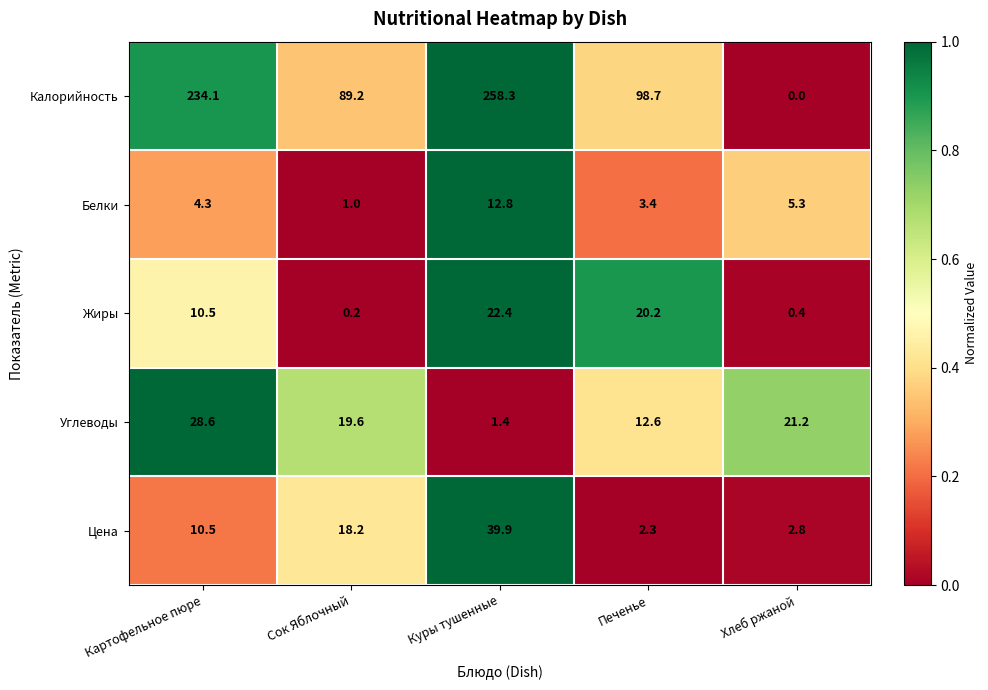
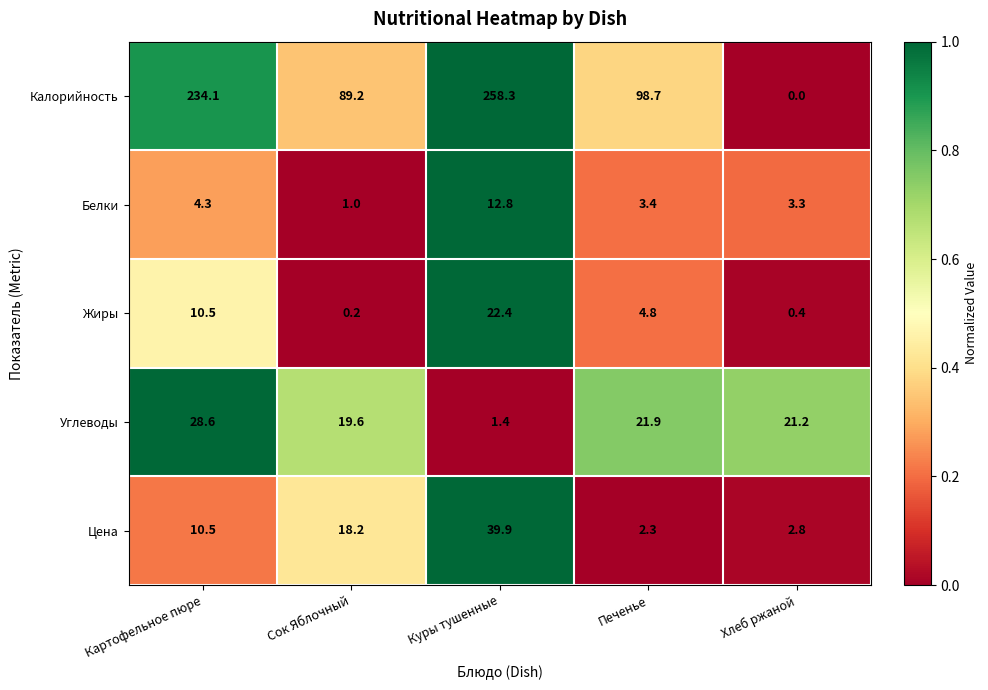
Белки, Хлеб ржаной: 5.3 -> 3.3
Жиры, Печенье: 20.2 -> 4.8
Углеводы, Печенье: 12.6 -> 21.9
